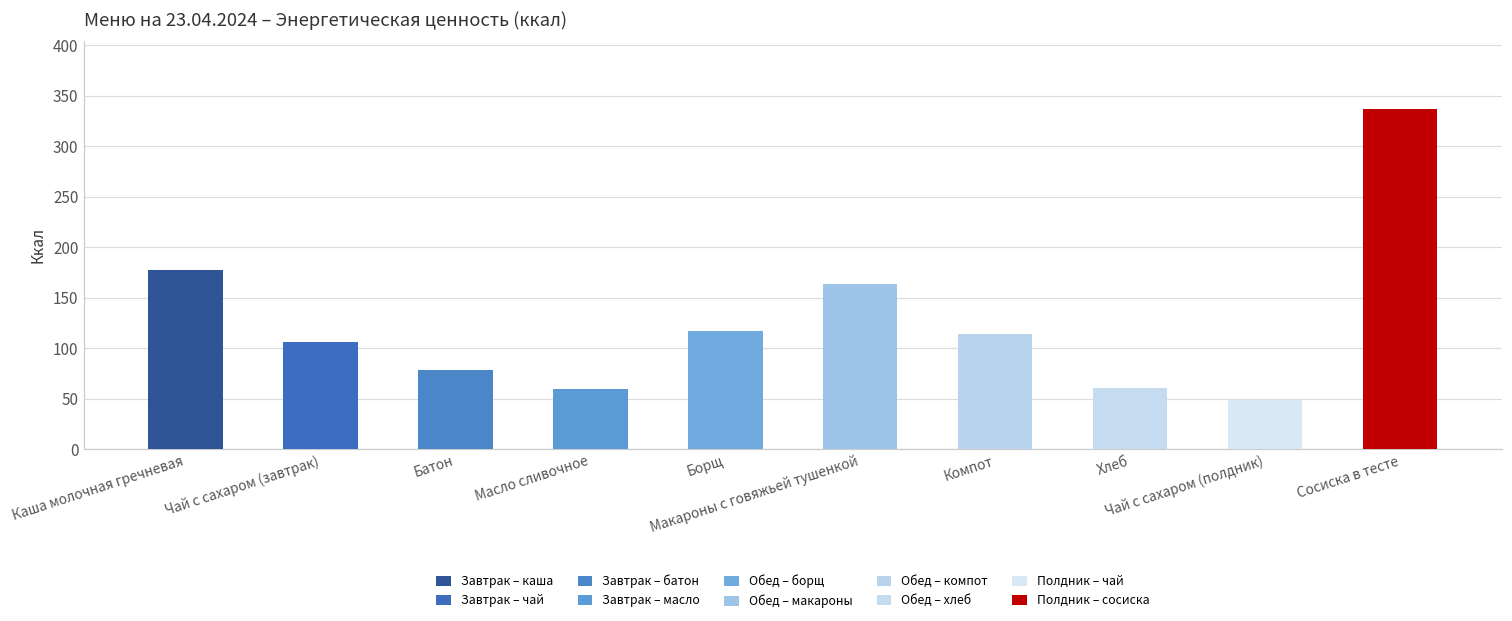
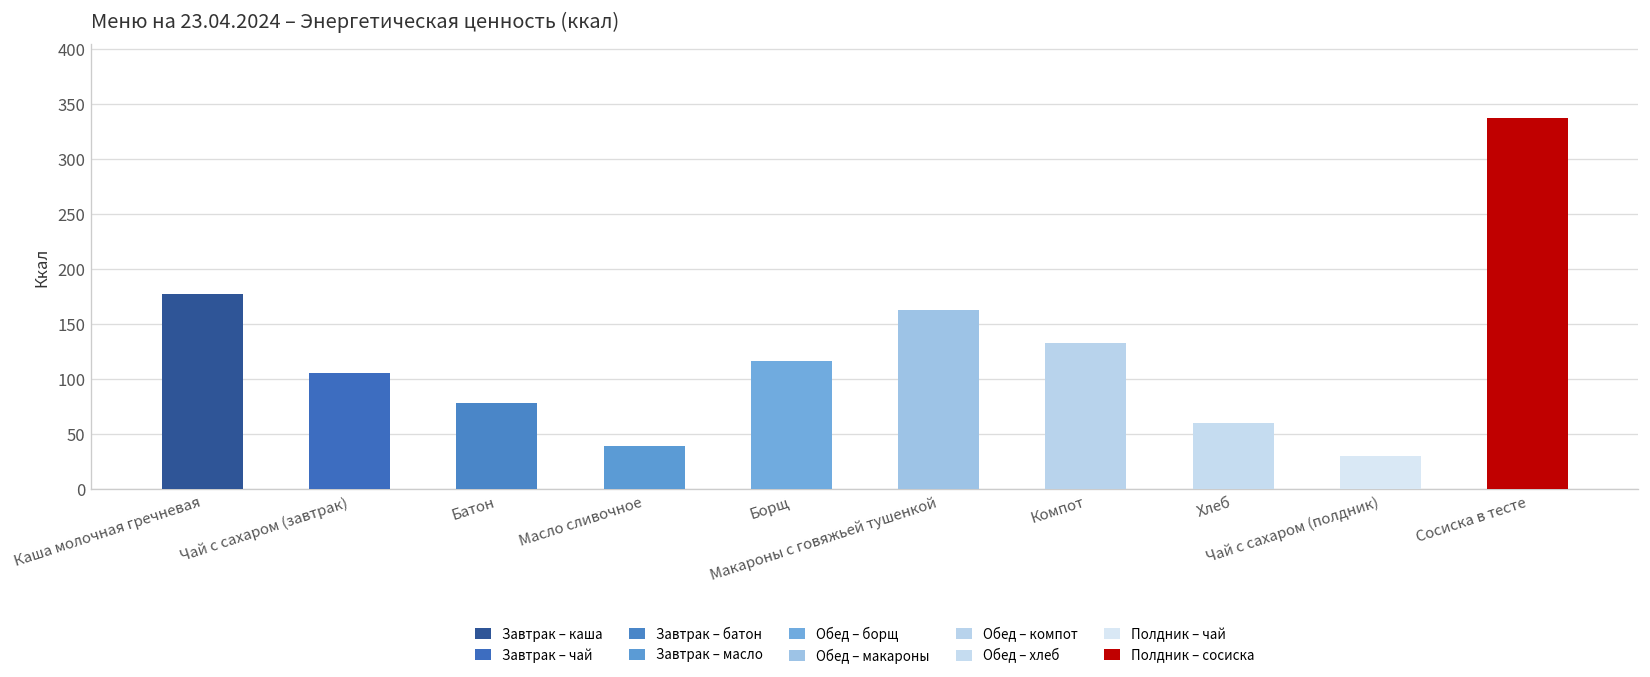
Масло сливочное: 60 -> 40
Компот: 110 -> 130
Чай с сахаром (полдник): 50 -> 30
